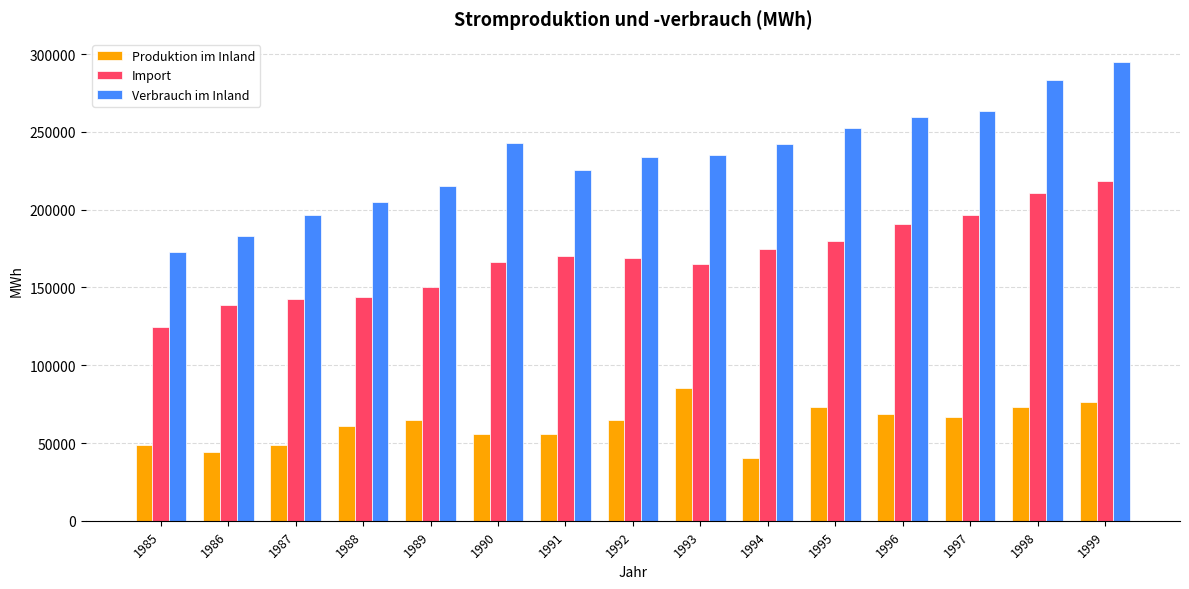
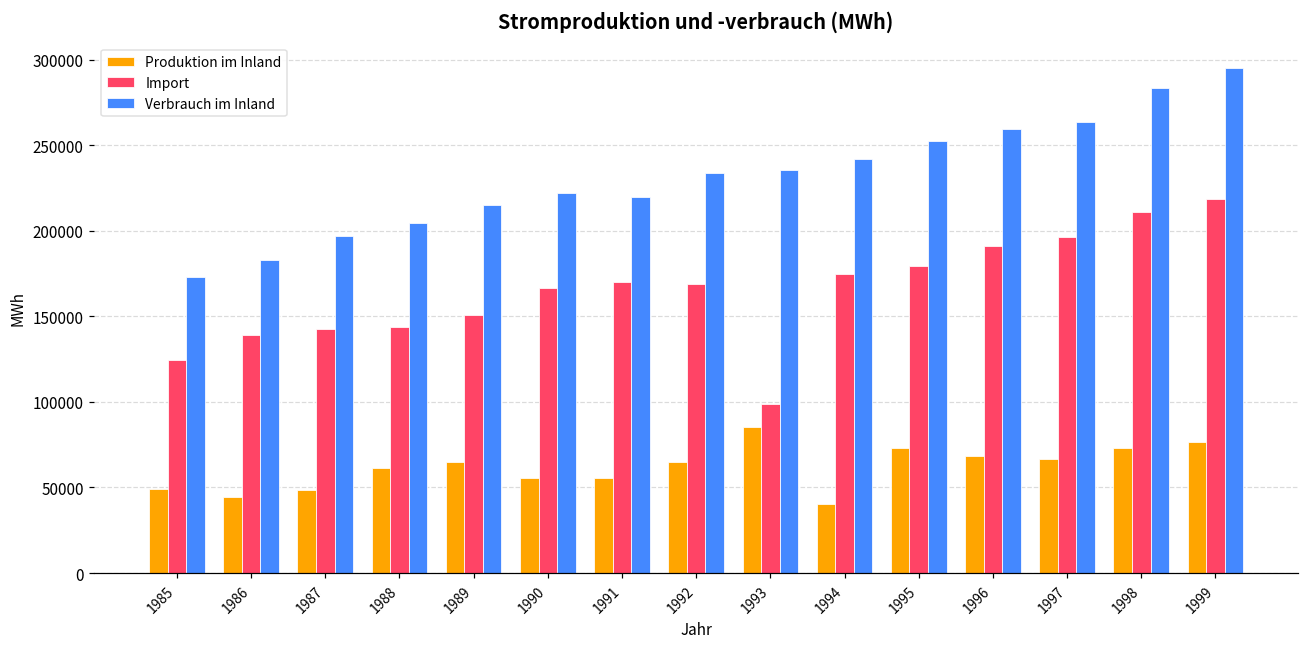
Verbrauch im Inland, 1990: 243000 -> 222000
Verbrauch im Inland, 1991: 226000 -> 220000
Import, 1993: 165000 -> 99000
